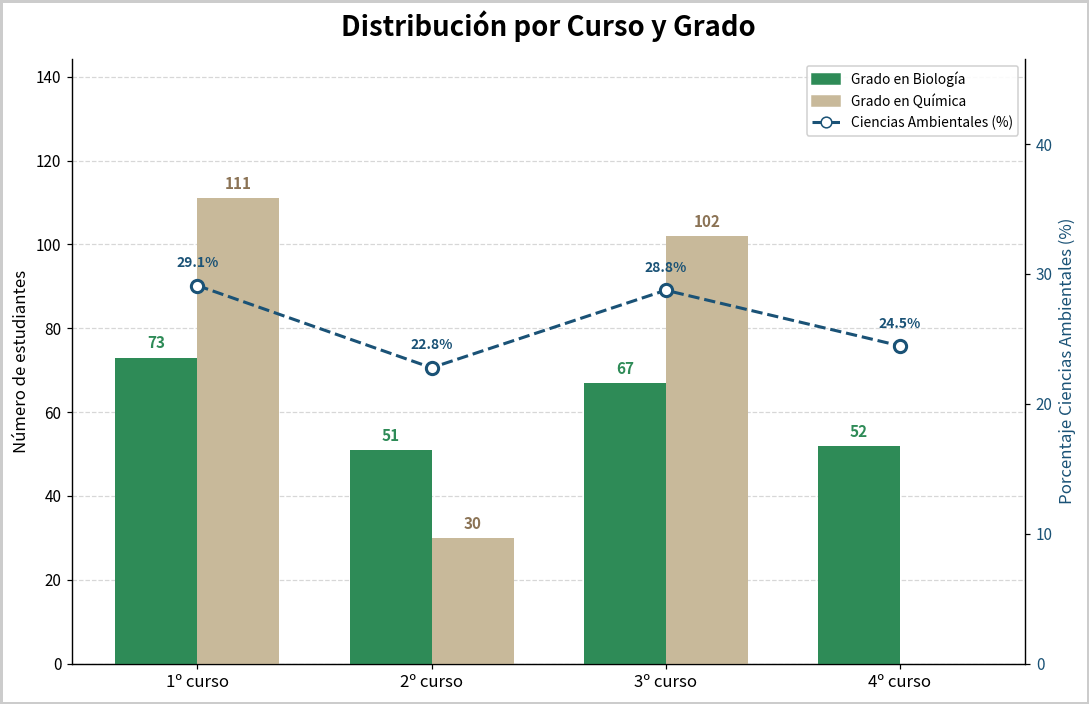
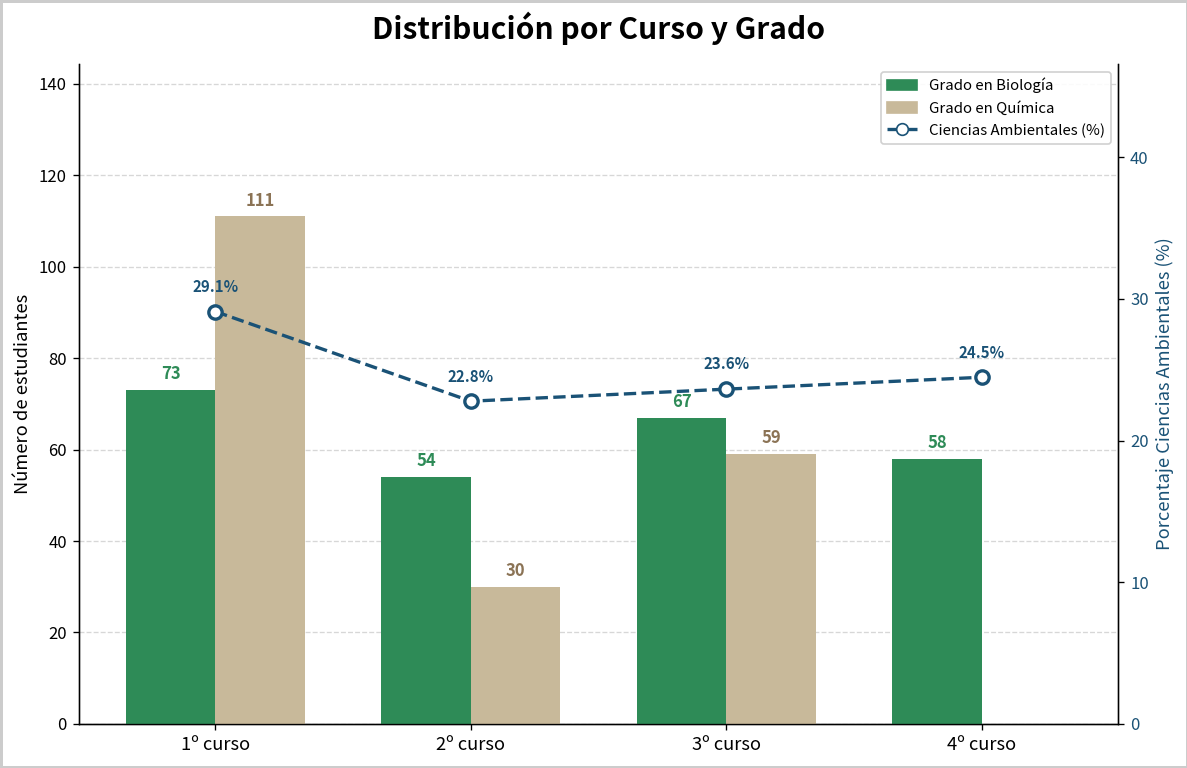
Grado en Biología, 2º curso: 51 -> 54
Grado en Química, 3º curso: 102 -> 59
Grado en Biología, 4º curso: 52 -> 58
Ciencias Ambientales (%), 3º curso: 28.8% -> 23.6%
